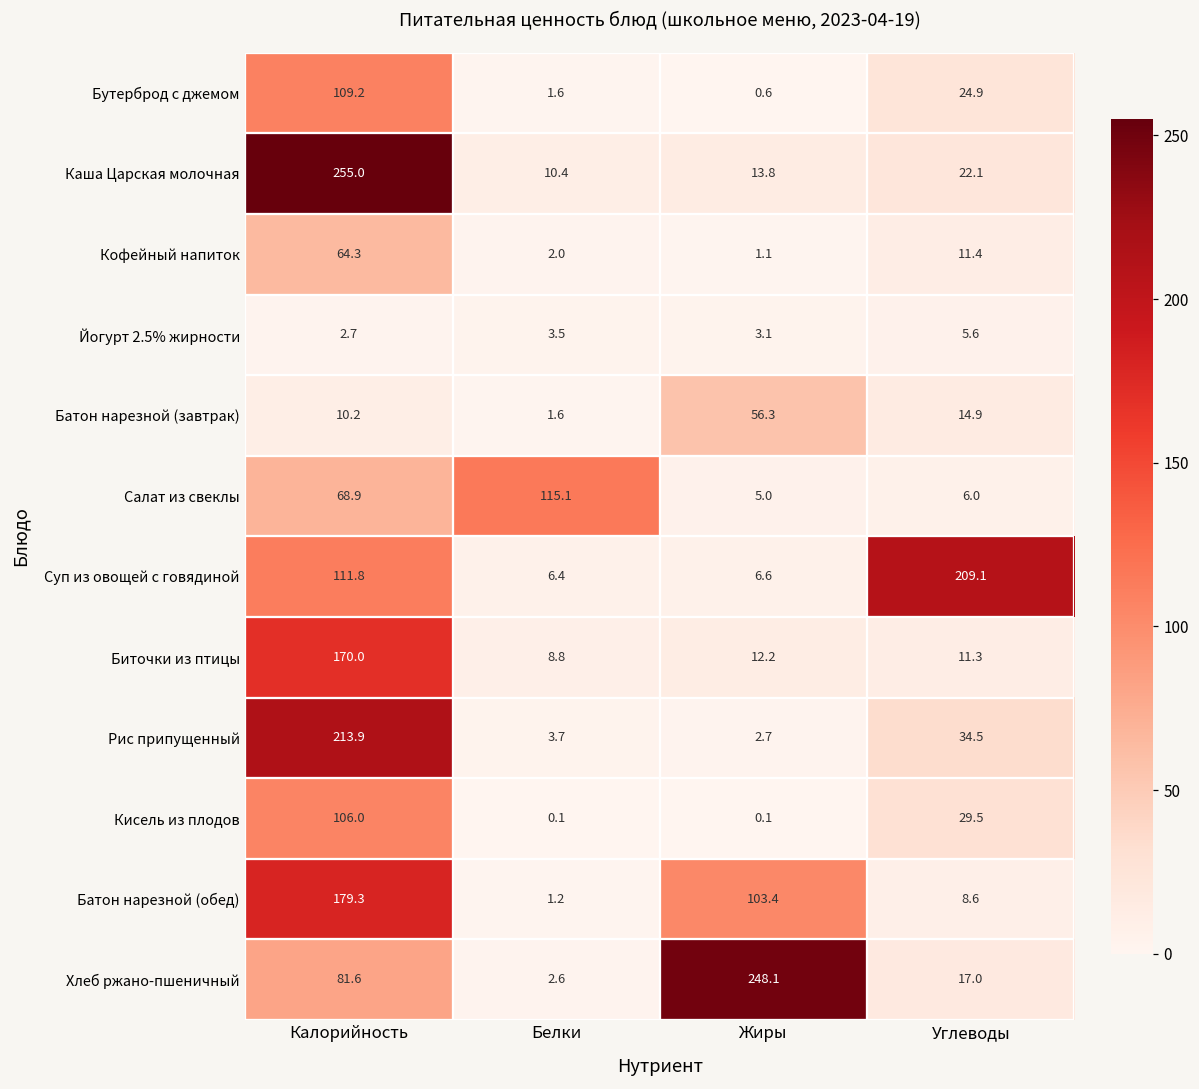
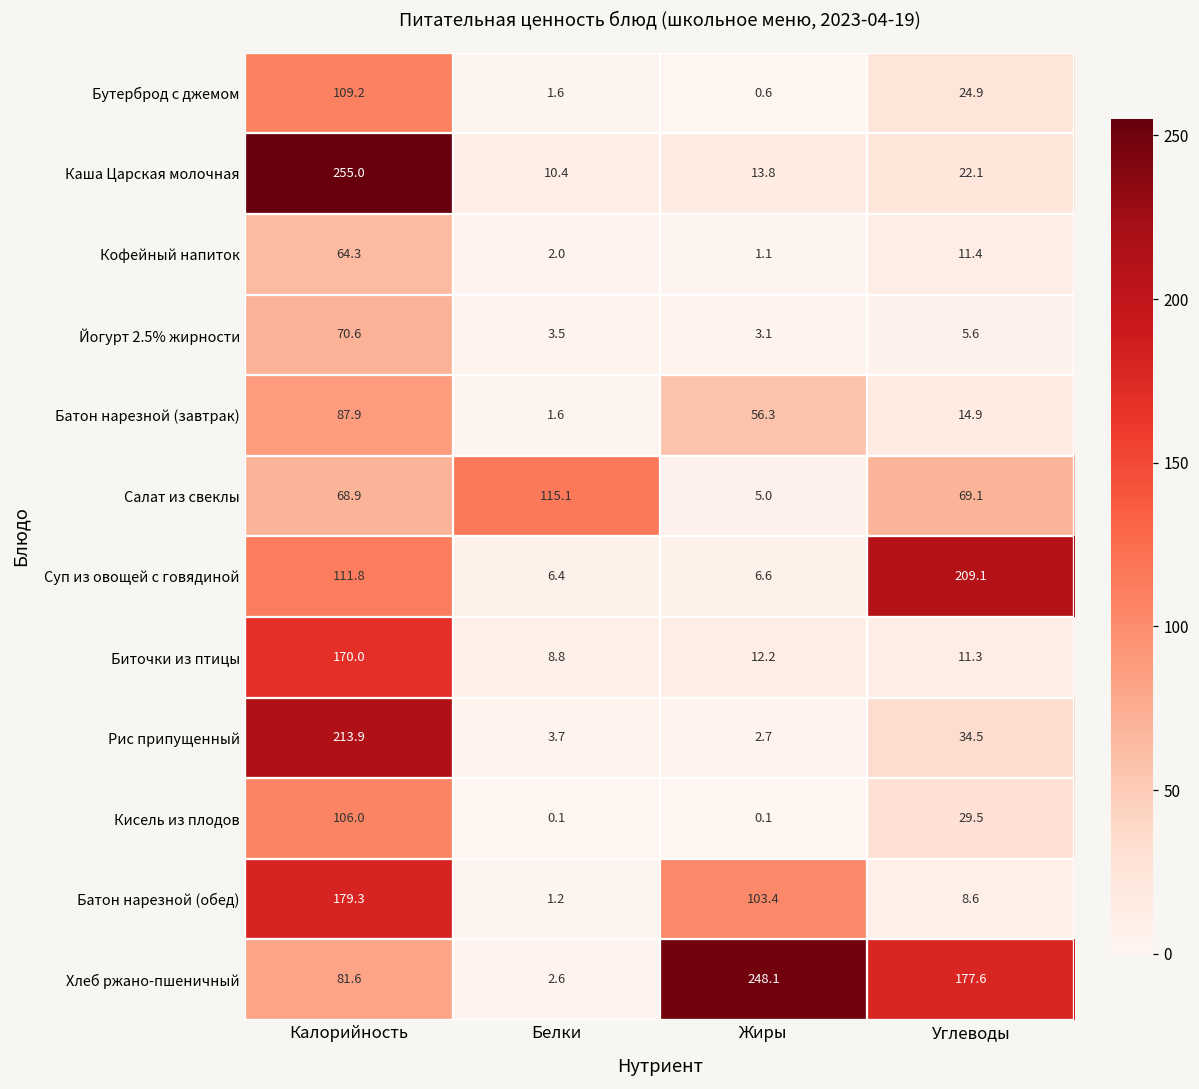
Йогурт 2.5% жирности, Калорийность: 2.7 -> 70.6
Батон нарезной (завтрак), Калорийность: 10.2 -> 87.9
Салат из свеклы, Углеводы: 6.0 -> 69.1
Хлеб ржано-пшеничный, Углеводы: 17.0 -> 177.6
